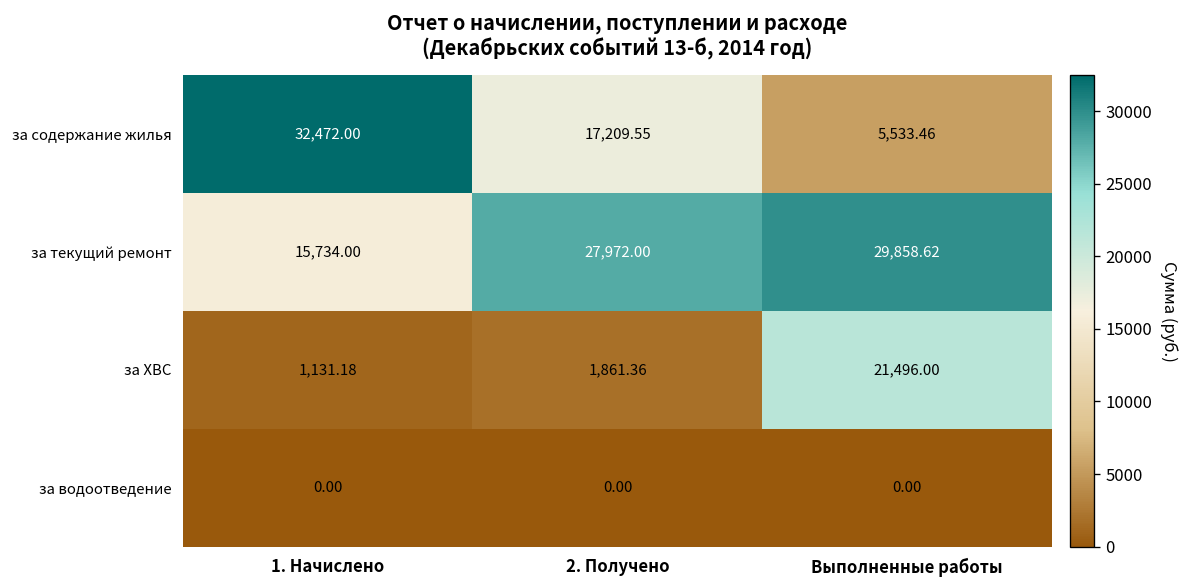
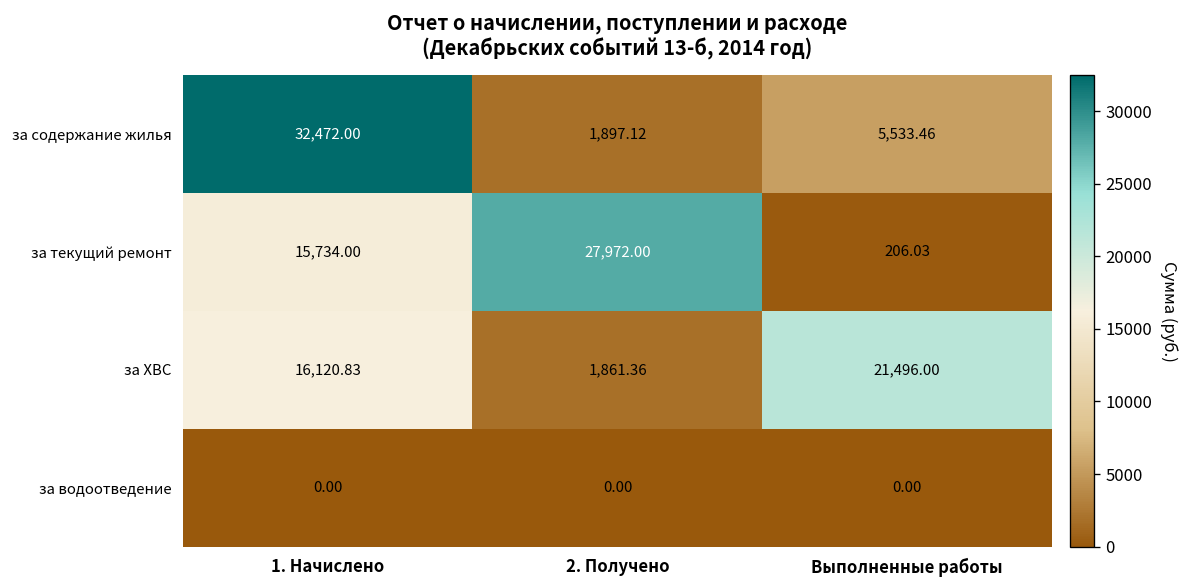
за содержание жилья, 2. Получено: 17,209.55 -> 1,897.12
за текущий ремонт, Выполненные работы: 29,858.62 -> 206.03
за ХВС, 1. Начислено: 1,131.18 -> 16,120.83
